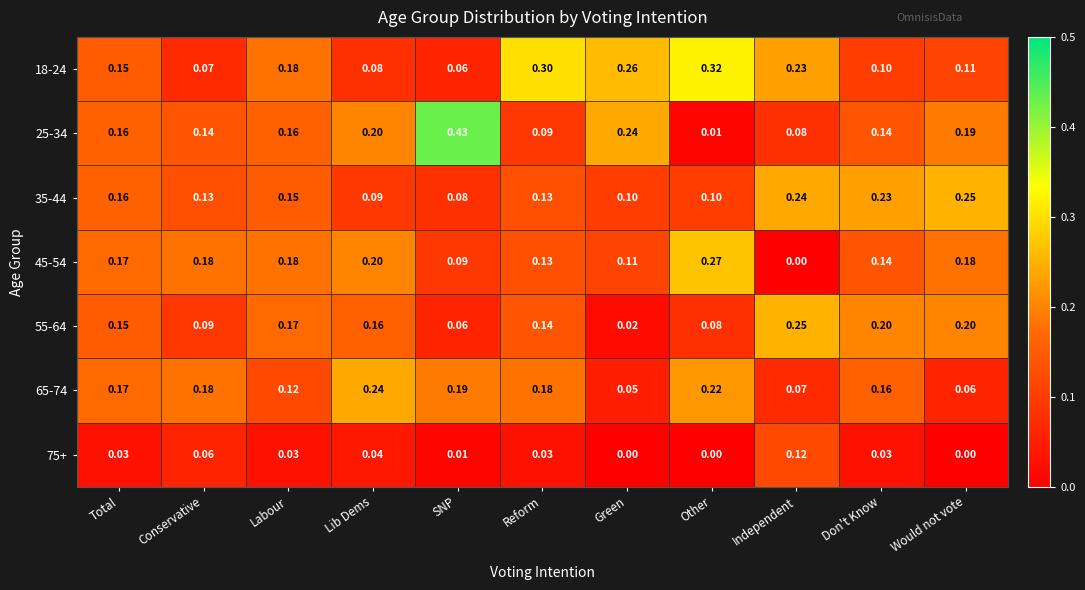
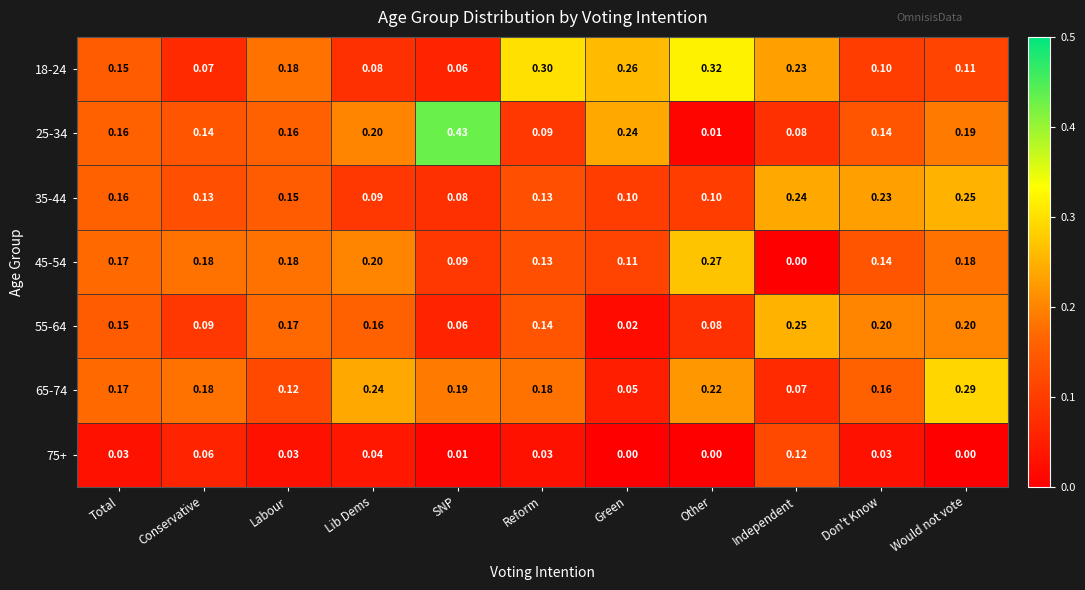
65-74, Would not vote: 0.06 -> 0.29
